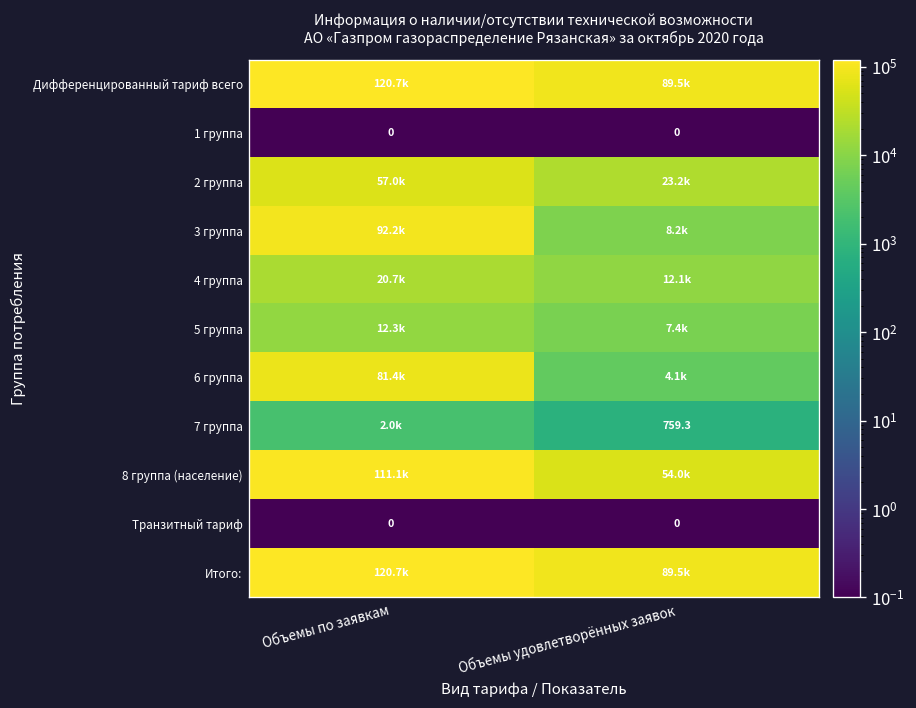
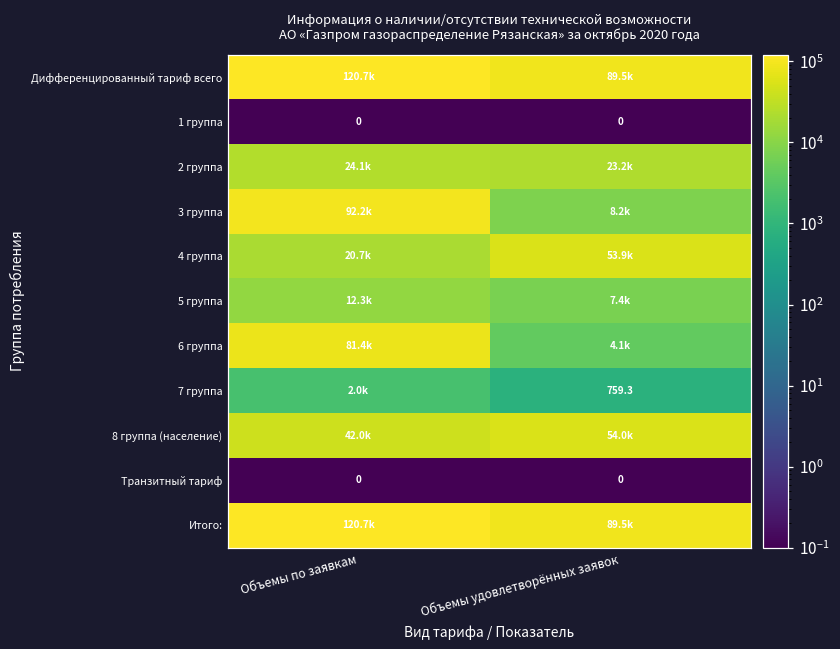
2 группа, Объемы по заявкам: 57.0k -> 24.1k
4 группа, Объемы удовлетворённых заявок: 12.1k -> 53.9k
8 группа (население), Объемы по заявкам: 111.1k -> 42.0k
